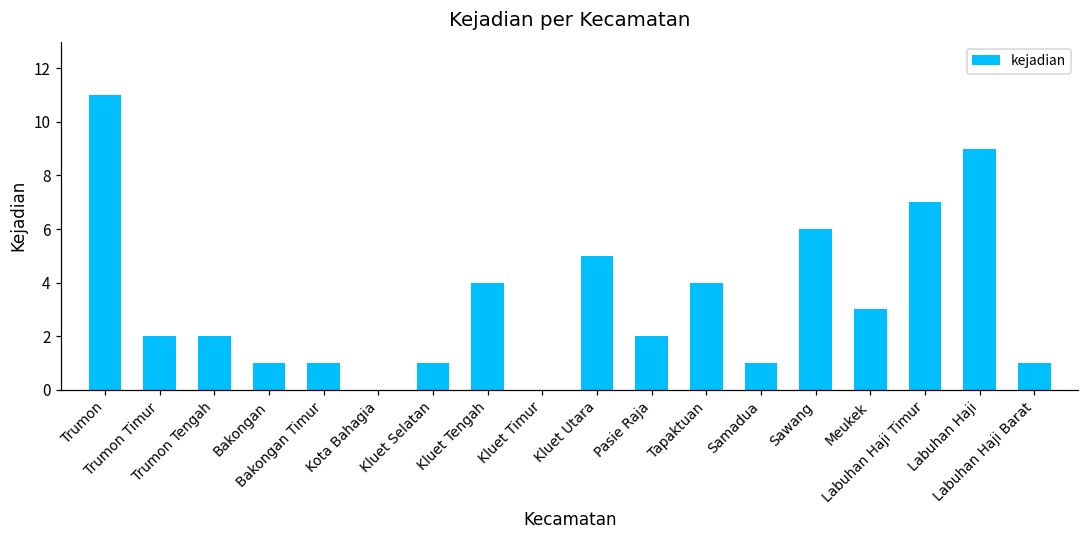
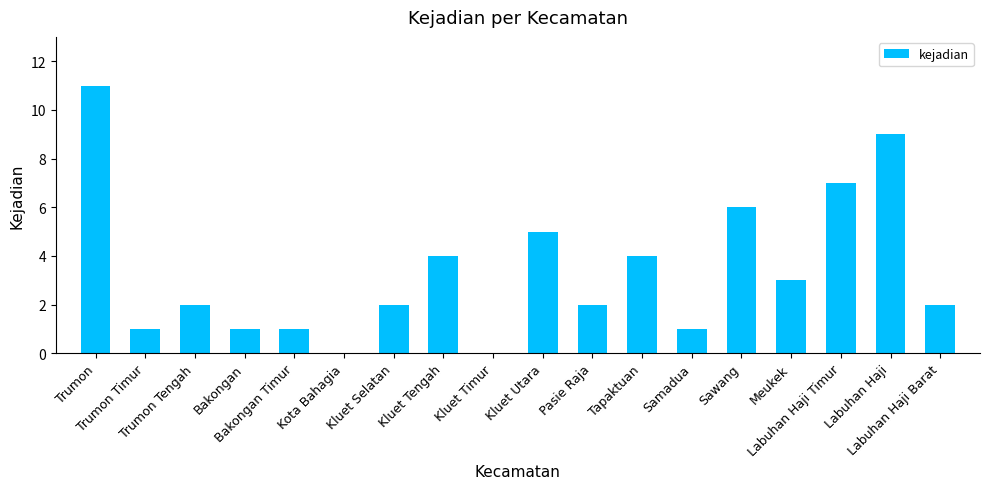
Trumon Timur: 2 -> 1
Kluet Selatan: 1 -> 2
Labuhan Haji Barat: 1 -> 2
